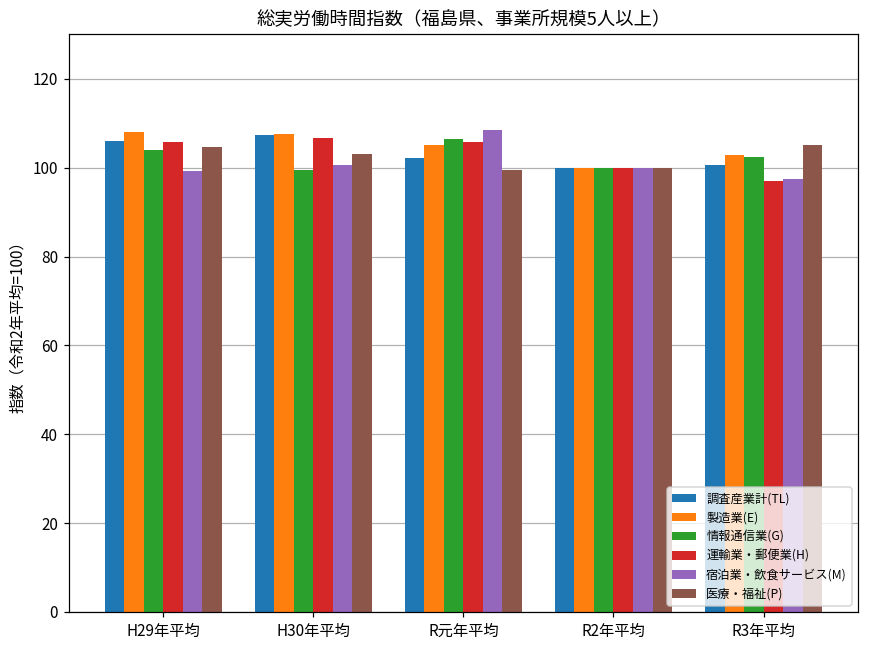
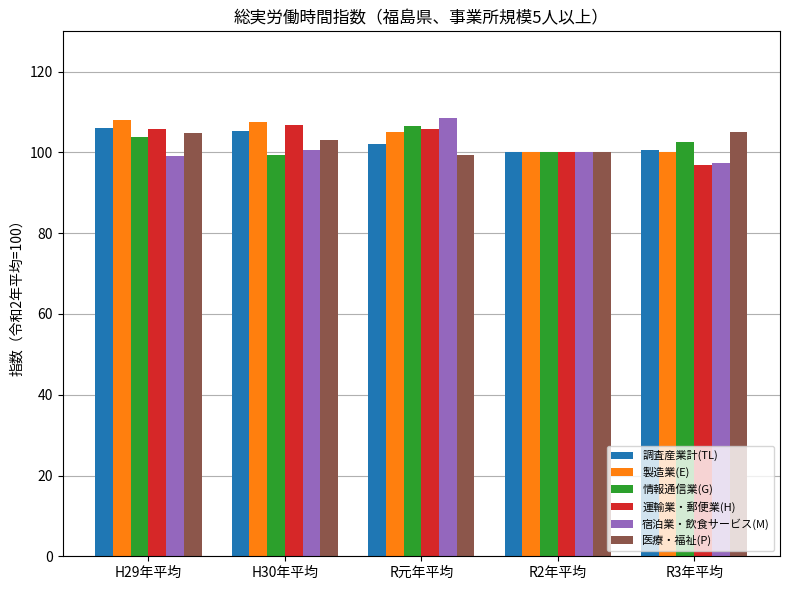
調査産業計(TL), H30年平均: 107 -> 105
製造業(E), R3年平均: 103 -> 100
